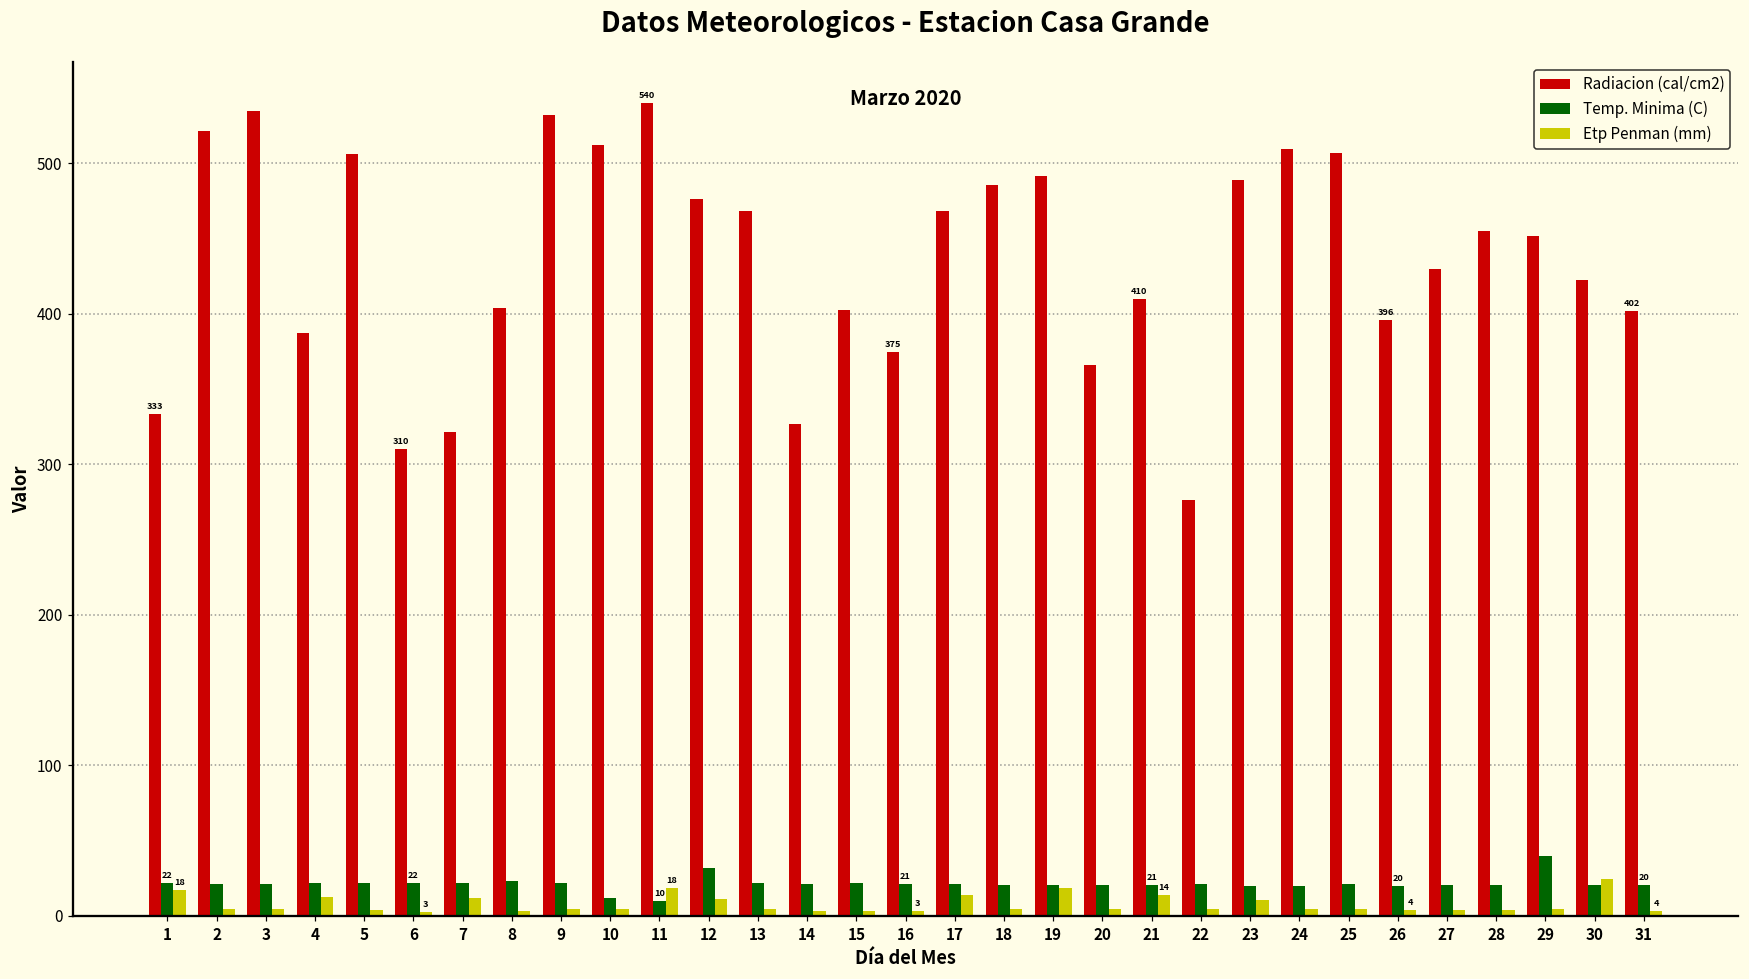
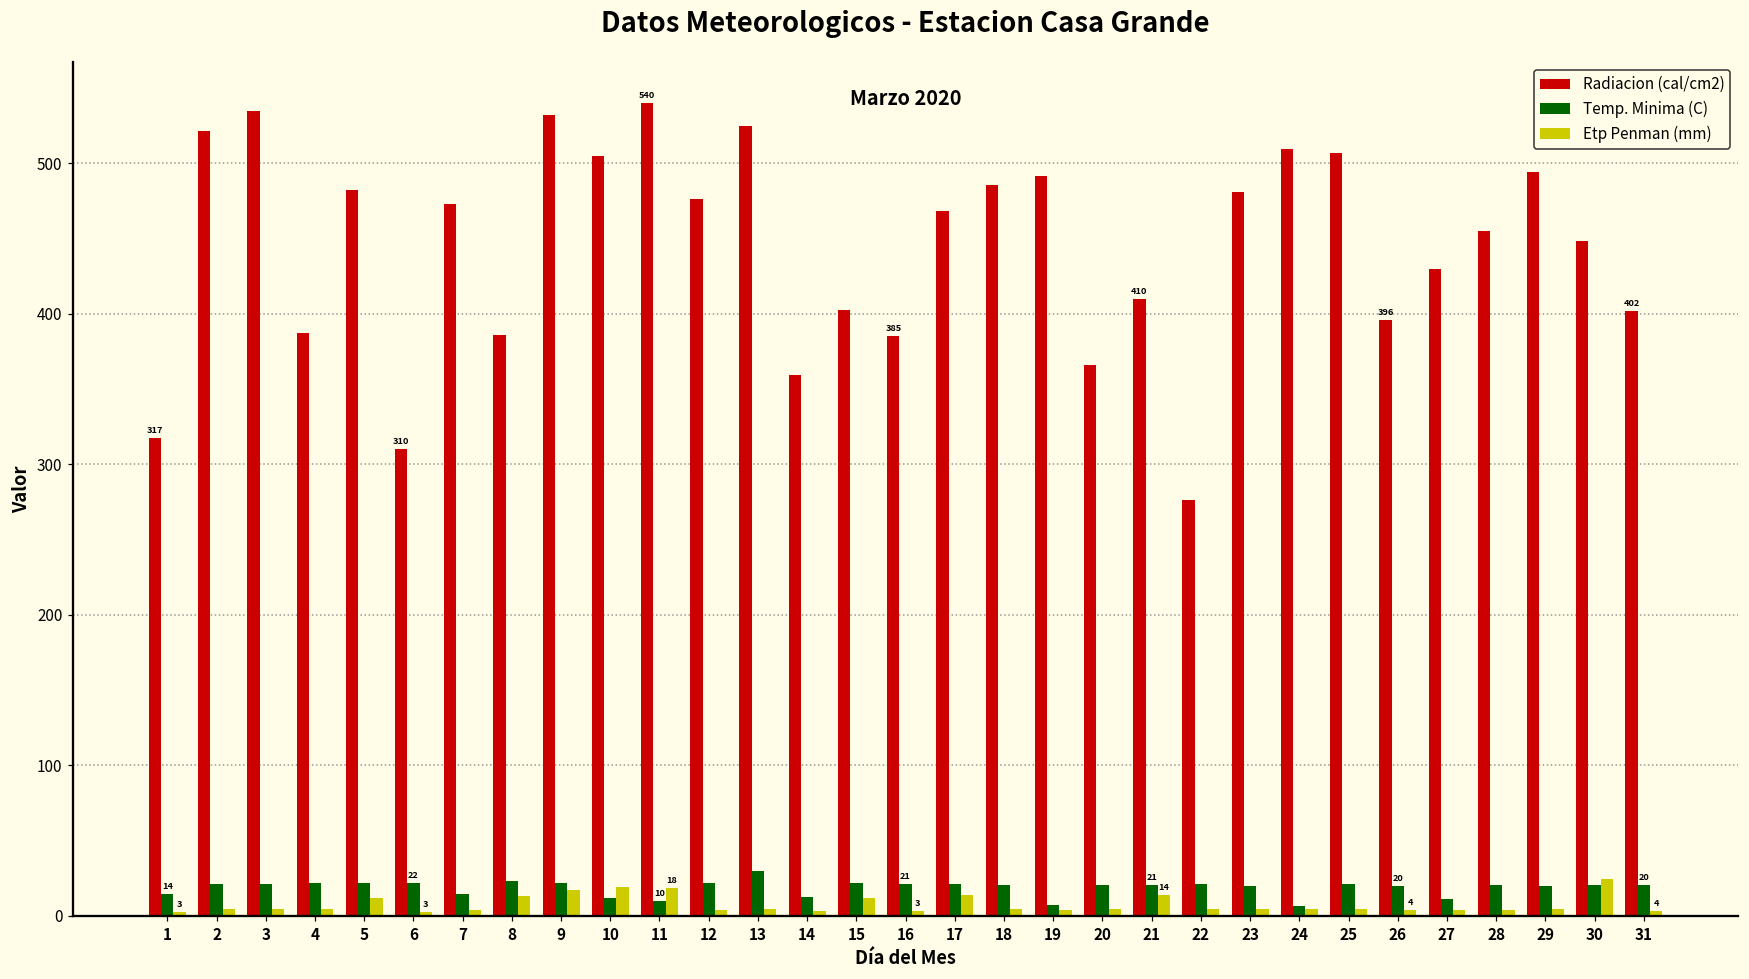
Radiacion (cal/cm2), 1: 333 -> 317
Temp. Minima (C), 1: 22 -> 14
Etp Penman (mm), 1: 18 -> 3
Etp Penman (mm), 4: 13 -> 5
Radiacion (cal/cm2), 5: 506 -> 483
Etp Penman (mm), 5: 4 -> 12
Radiacion (cal/cm2), 7: 321 -> 473
Temp. Minima (C), 7: 22 -> 15
Etp Penman (mm), 7: 12 -> 4
Radiacion (cal/cm2), 8: 404 -> 386
Etp Penman (mm), 8: 4 -> 13
Etp Penman (mm), 9: 5 -> 17
Radiacion (cal/cm2), 10: 512 -> 505
Etp Penman (mm), 10: 5 -> 19
Temp. Minima (C), 12: 32 -> 22
Etp Penman (mm), 12: 12 -> 4
Radiacion (cal/cm2), 13: 469 -> 525
Temp. Minima (C), 13: 22 -> 30
Radiacion (cal/cm2), 14: 327 -> 360
Temp. Minima (C), 14: 21 -> 13
Etp Penman (mm), 15: 4 -> 12
Radiacion (cal/cm2), 16: 375 -> 385
Temp. Minima (C), 19: 20 -> 7
Etp Penman (mm), 19: 19 -> 4
Radiacion (cal/cm2), 23: 489 -> 481
Etp Penman (mm), 23: 11 -> 4
Temp. Minima (C), 24: 20 -> 7
Temp. Minima (C), 27: 20 -> 11
Radiacion (cal/cm2), 29: 452 -> 494
Temp. Minima (C), 29: 40 -> 20
Radiacion (cal/cm2), 30: 423 -> 449
